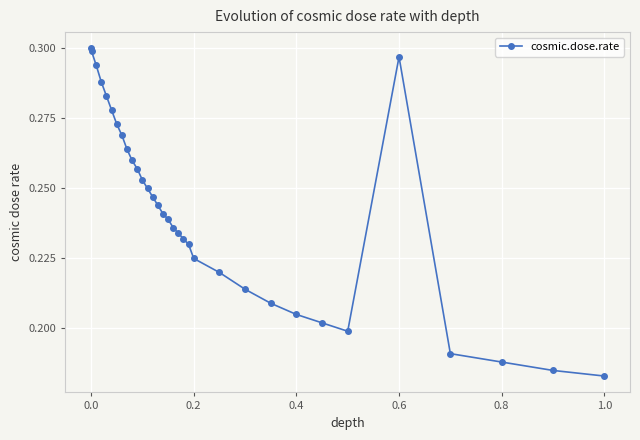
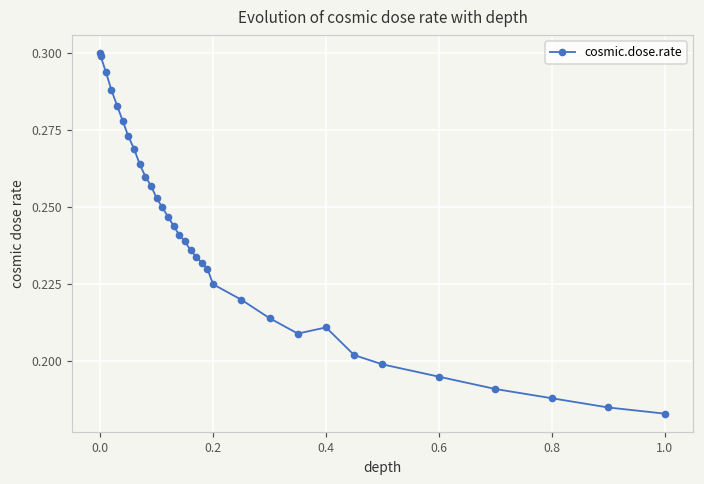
0.4: 0.205 -> 0.211
0.6: 0.297 -> 0.195
